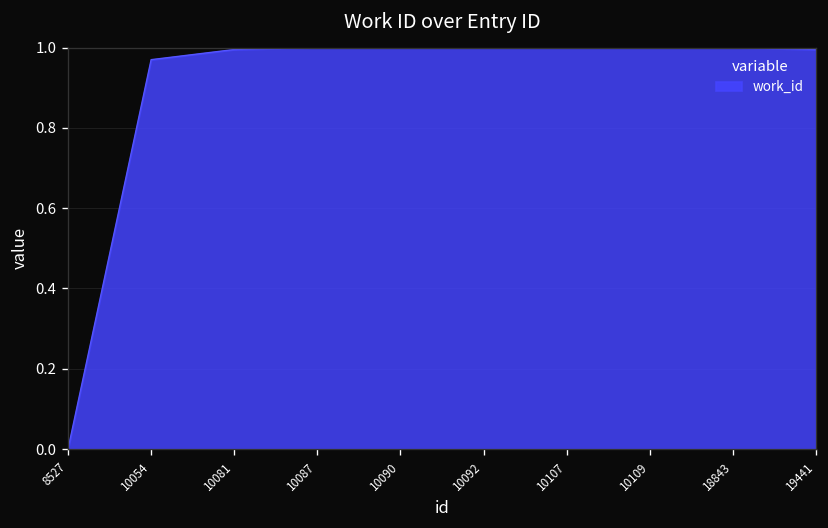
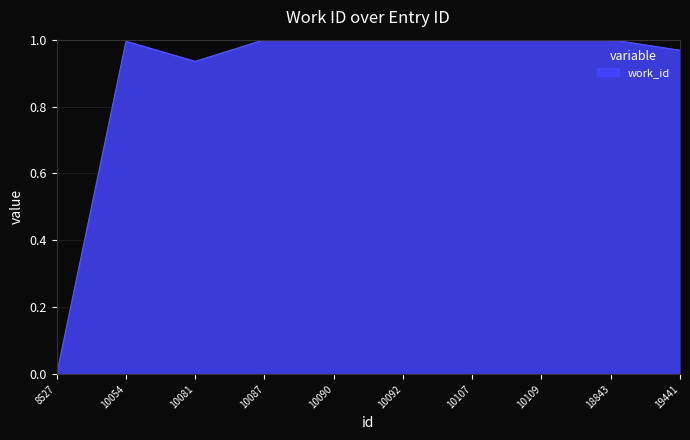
10054: 0.97 -> 1.00
10081: 1.00 -> 0.94
19441: 1.00 -> 0.97
